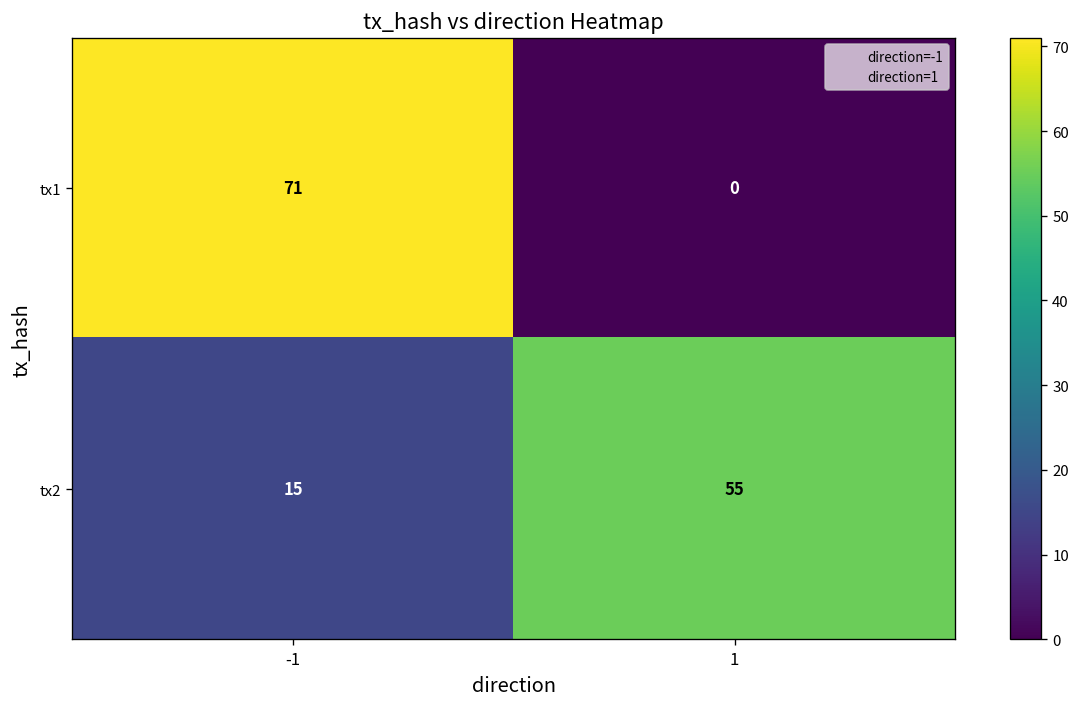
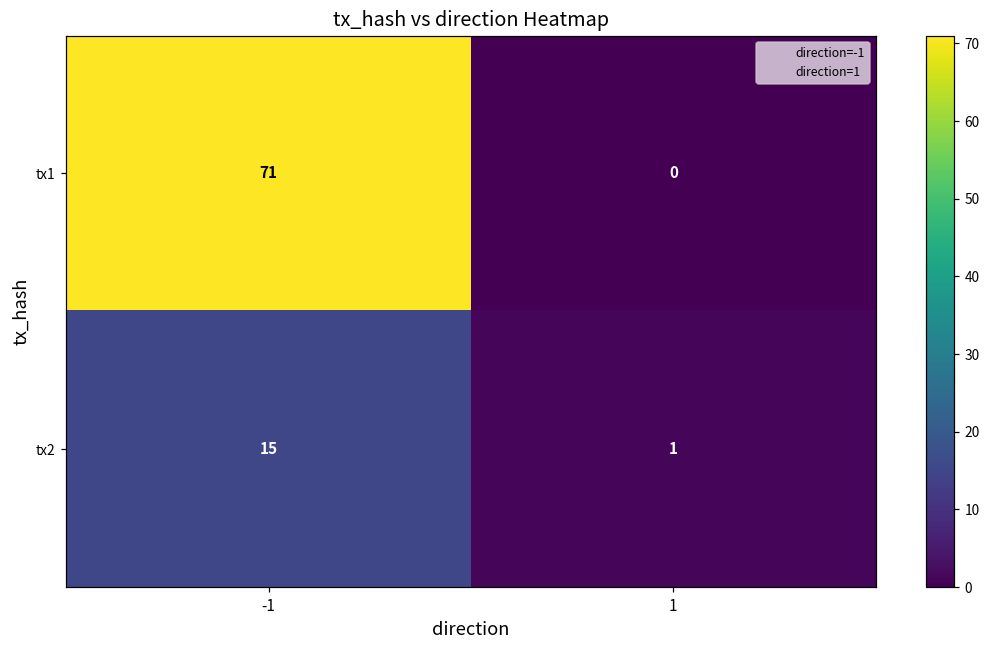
tx2, 1: 55 -> 1
